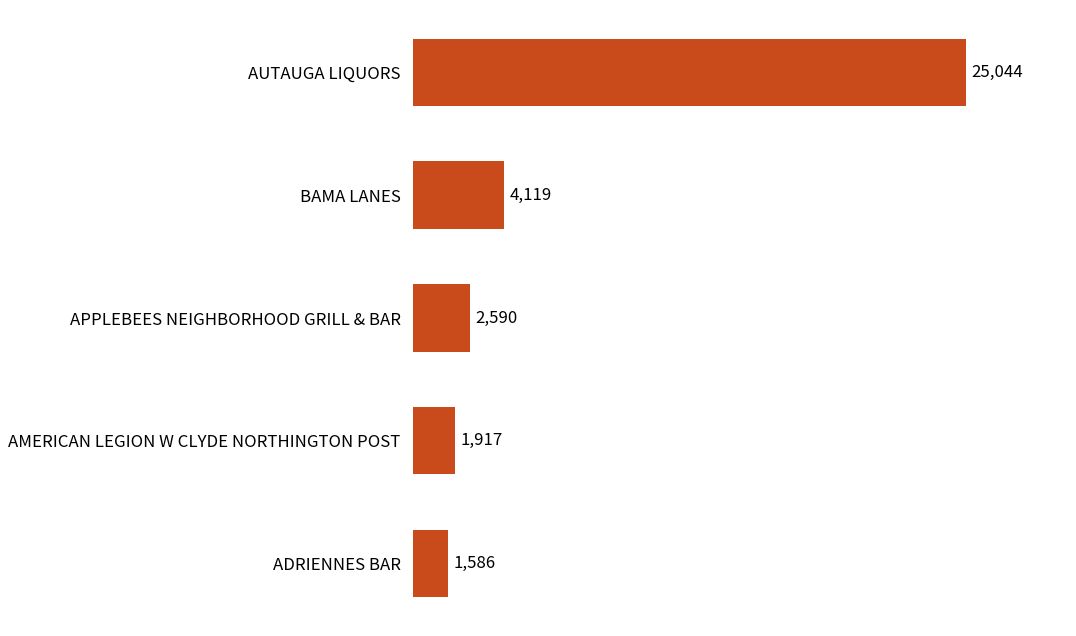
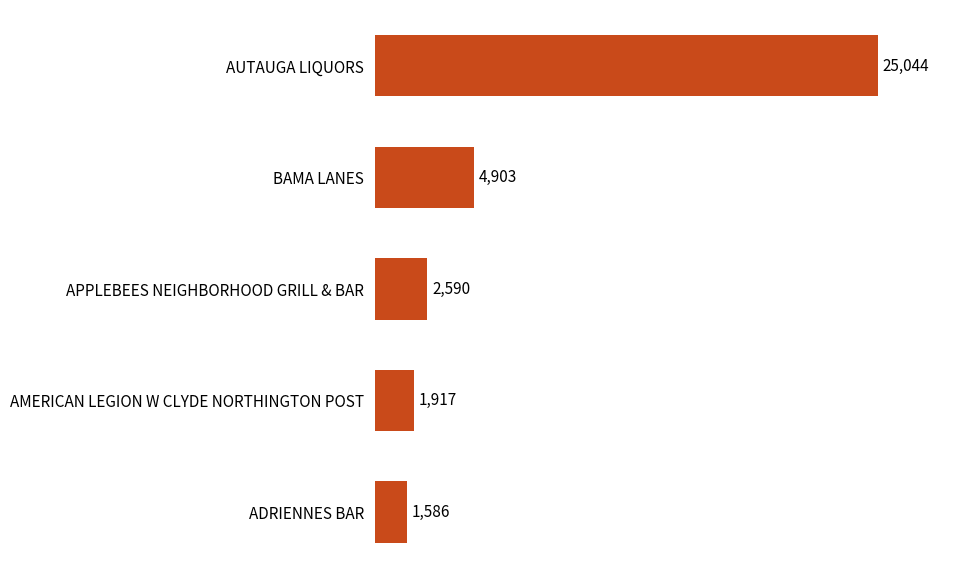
BAMA LANES: 4,119 -> 4,903
